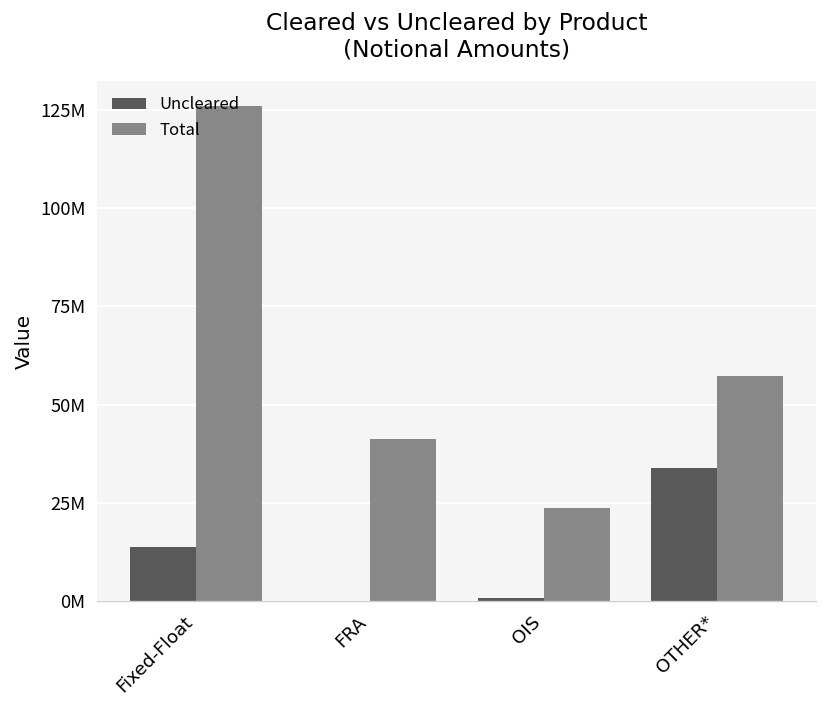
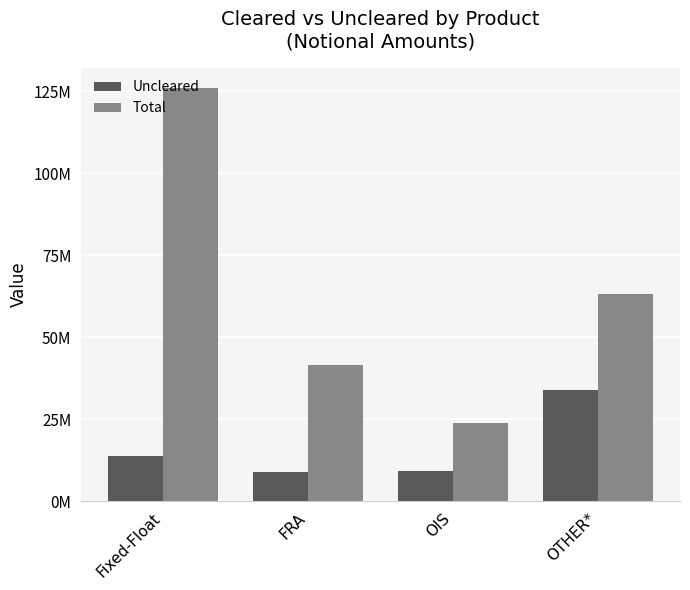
Uncleared, FRA: 0 -> 9000000
Uncleared, OIS: 1000000 -> 9000000
Total, OTHER*: 57000000 -> 63000000
